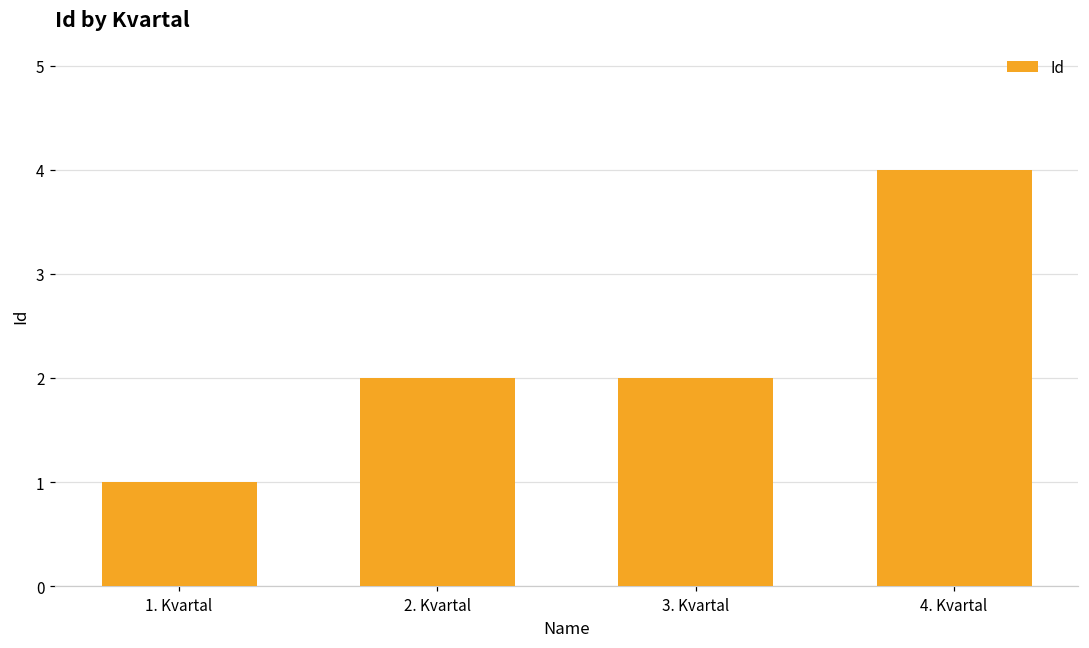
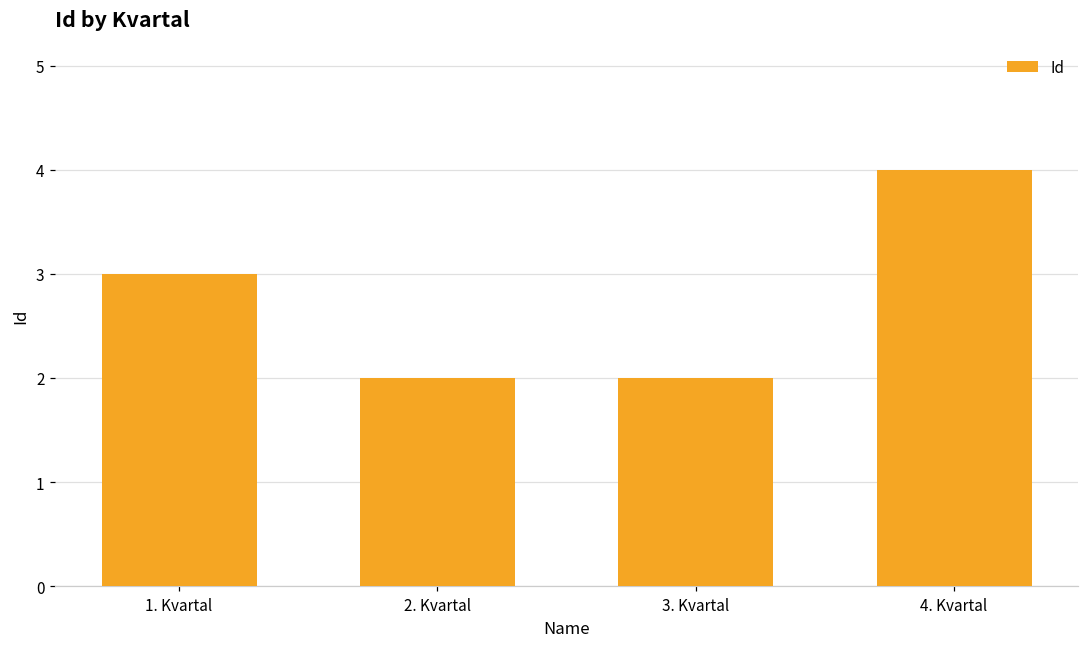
1. Kvartal: 1 -> 3
